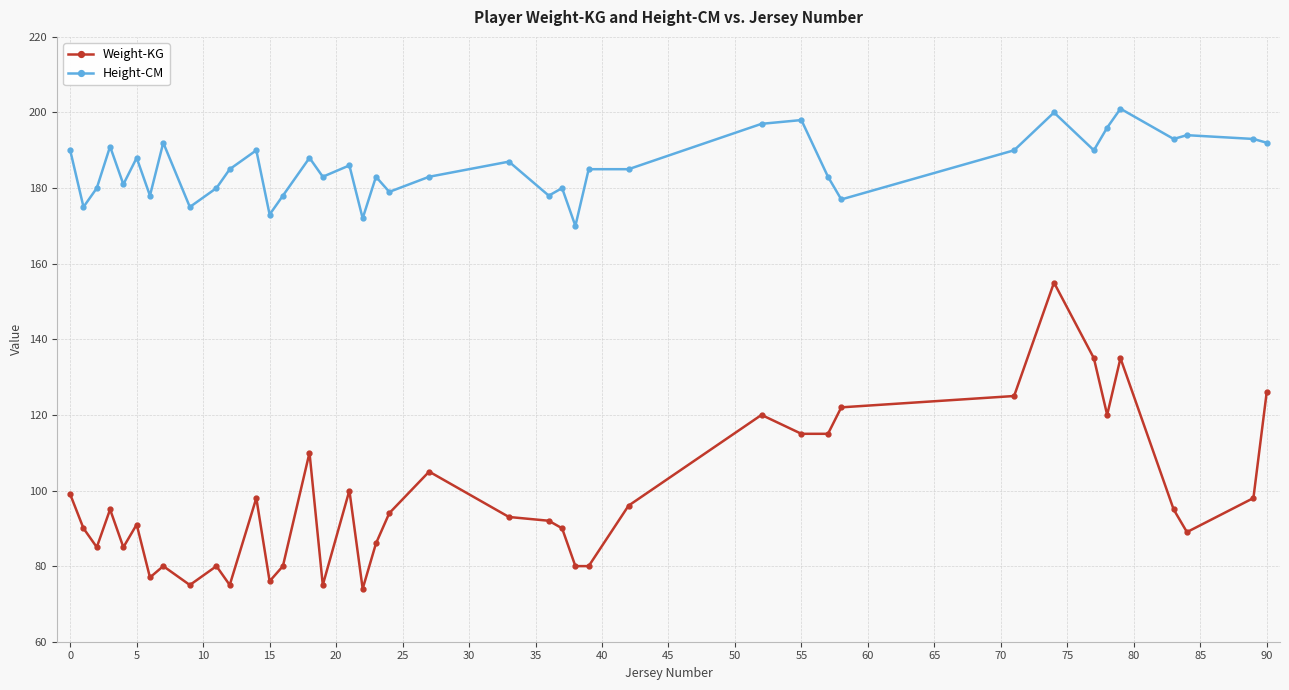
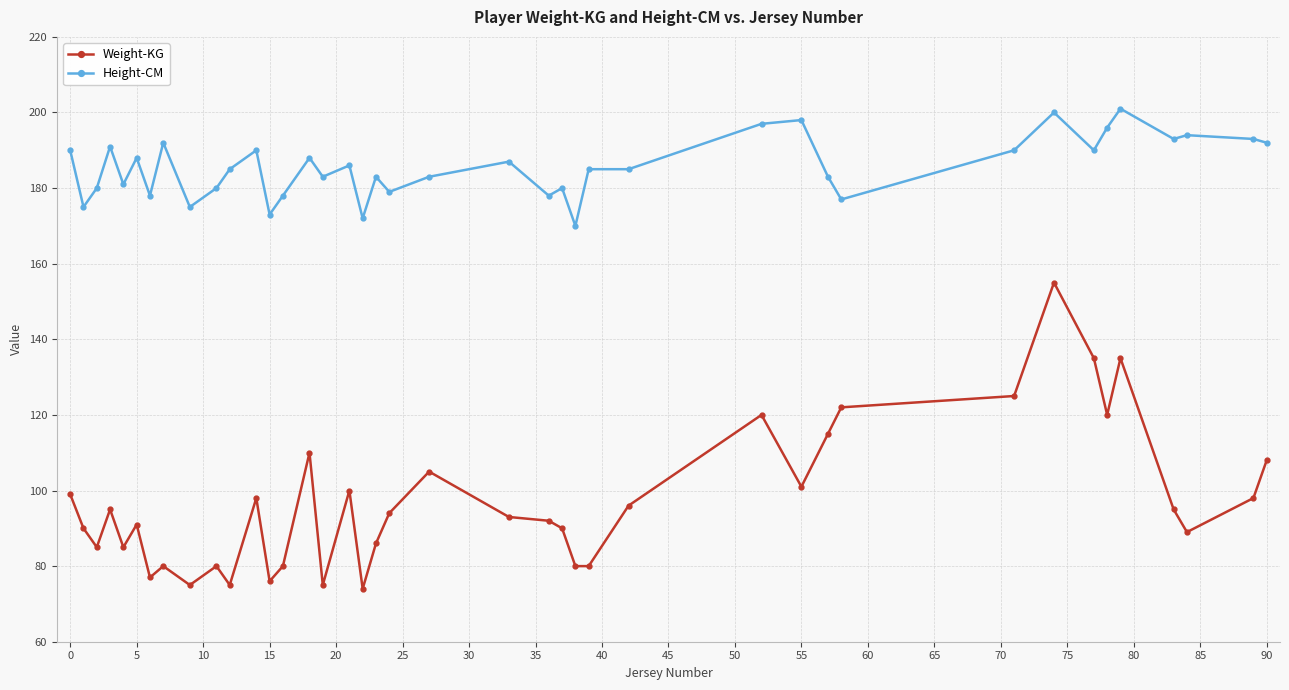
Weight-KG, 55: 115 -> 101
Weight-KG, 90: 126 -> 108
